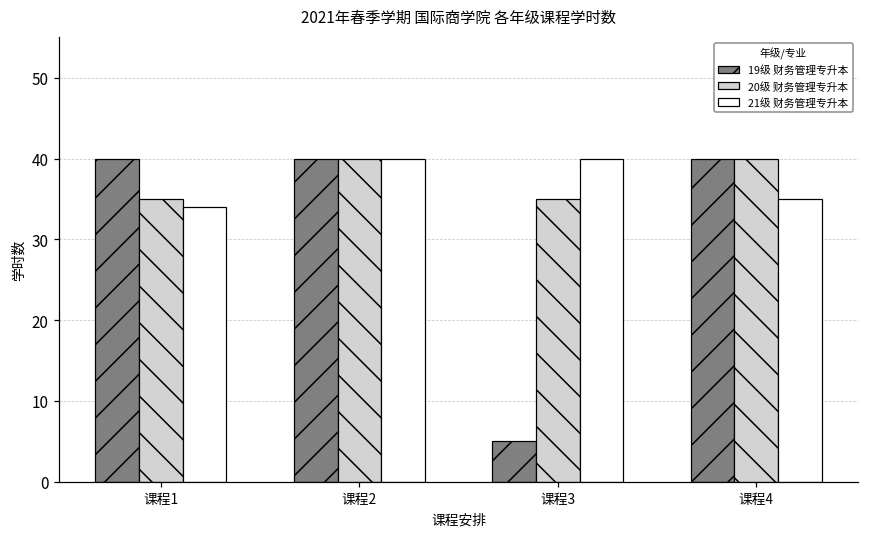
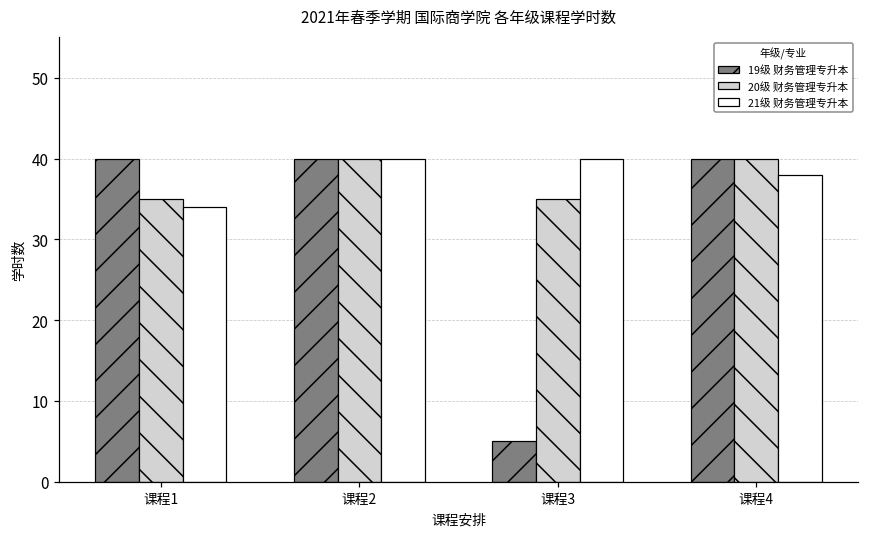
21级 财务管理专升本, 课程4: 35 -> 38
